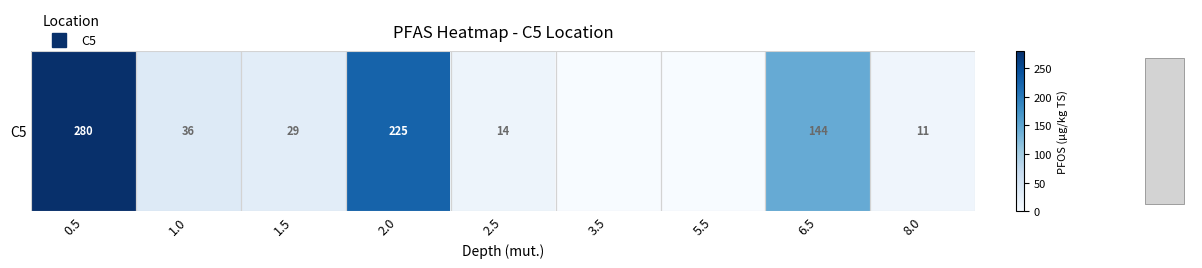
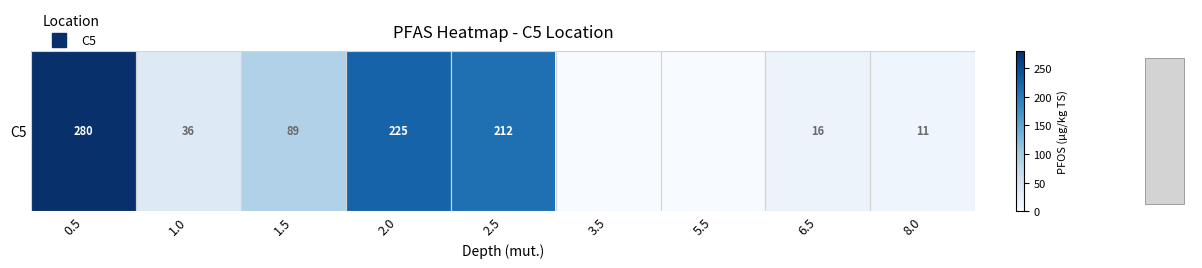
C5, 1.5: 29 -> 89
C5, 2.5: 14 -> 212
C5, 6.5: 144 -> 16
